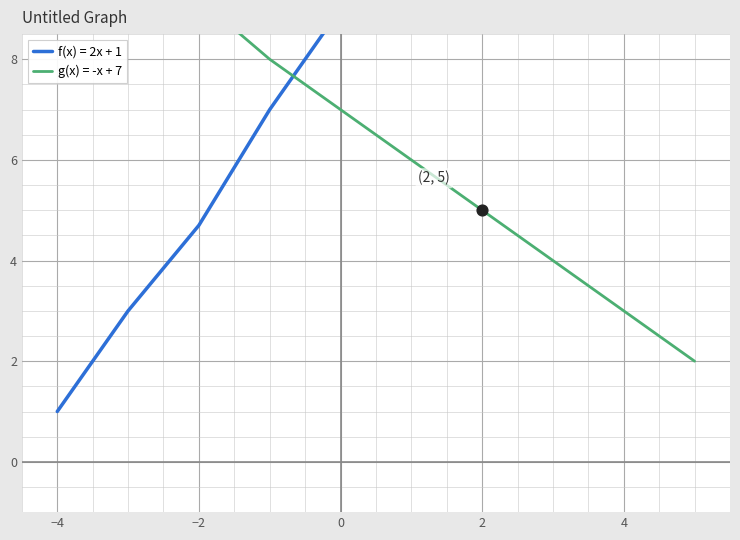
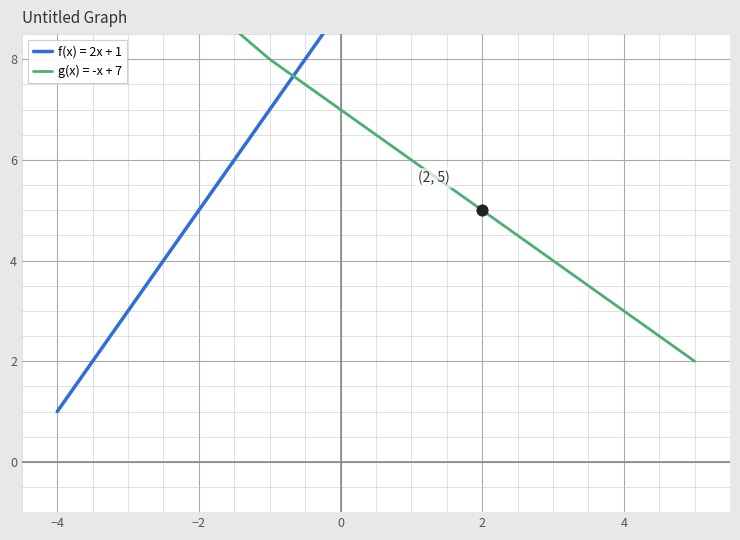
f(x) = 2x + 1, −2: 4.7 -> 5.0
